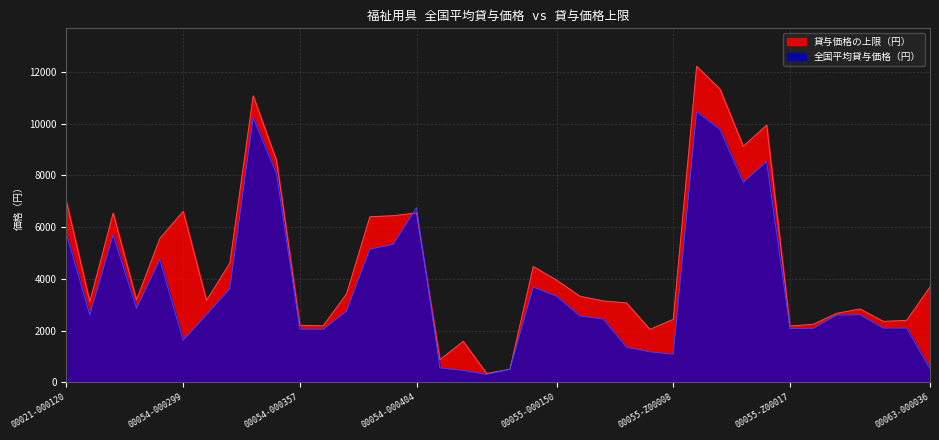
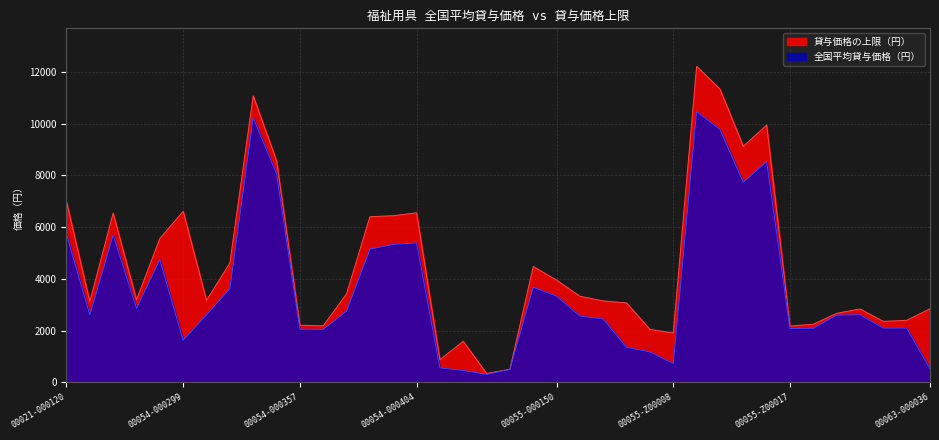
全国平均貸与価格（円）, 00054-000404: 6800 -> 5400
貸与価格の上限（円）, 00055-Z00008: 2400 -> 1900
全国平均貸与価格（円）, 00055-Z00008: 1100 -> 700
貸与価格の上限（円）, 00063-000036: 3700 -> 2800
